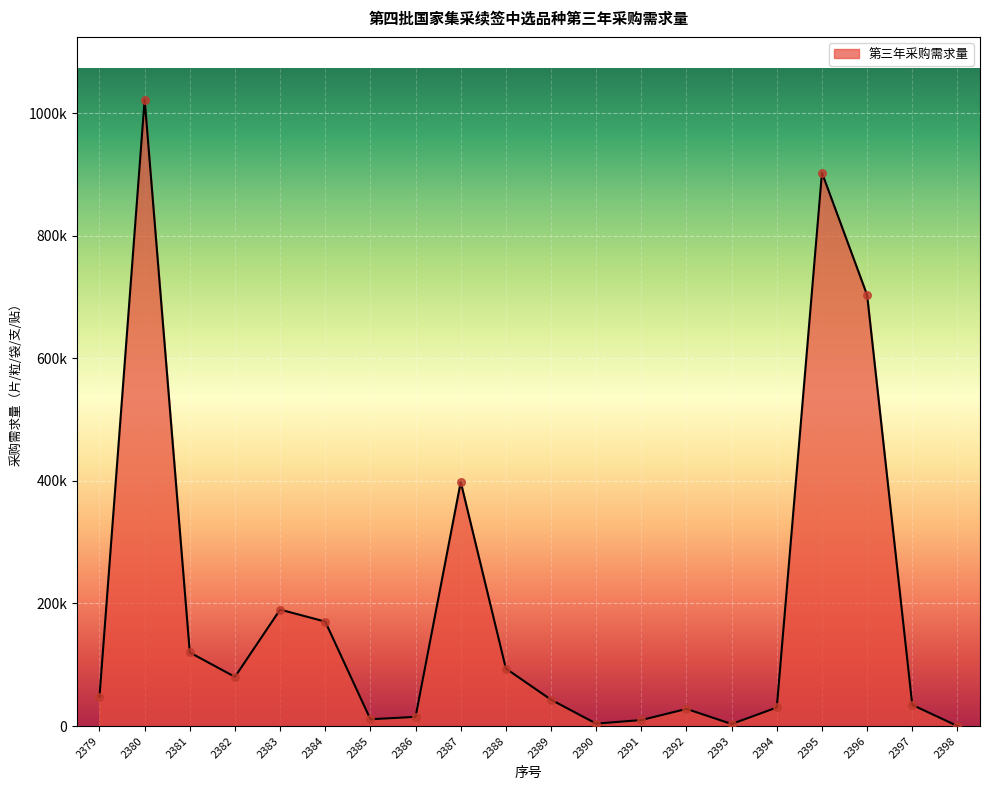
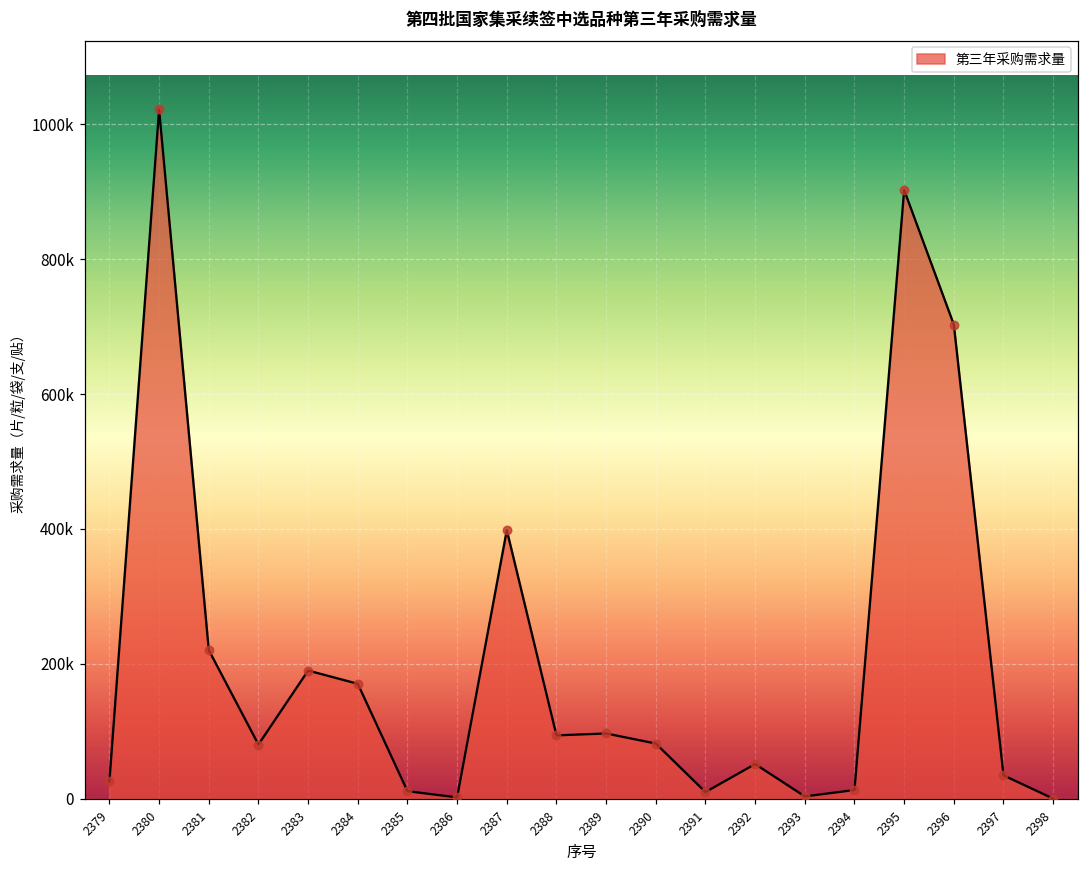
2379: 50000 -> 30000
2381: 120000 -> 220000
2386: 20000 -> 0
2389: 40000 -> 100000
2390: 0 -> 80000
2392: 30000 -> 50000
2394: 30000 -> 10000
